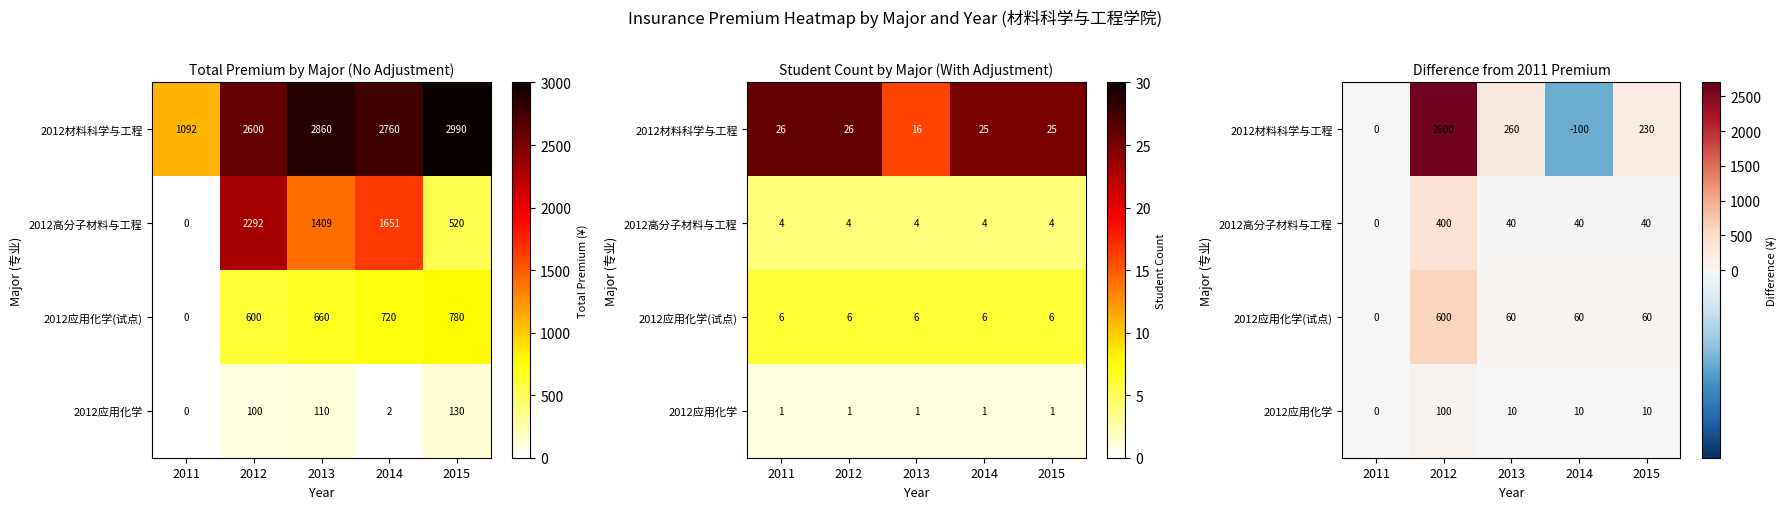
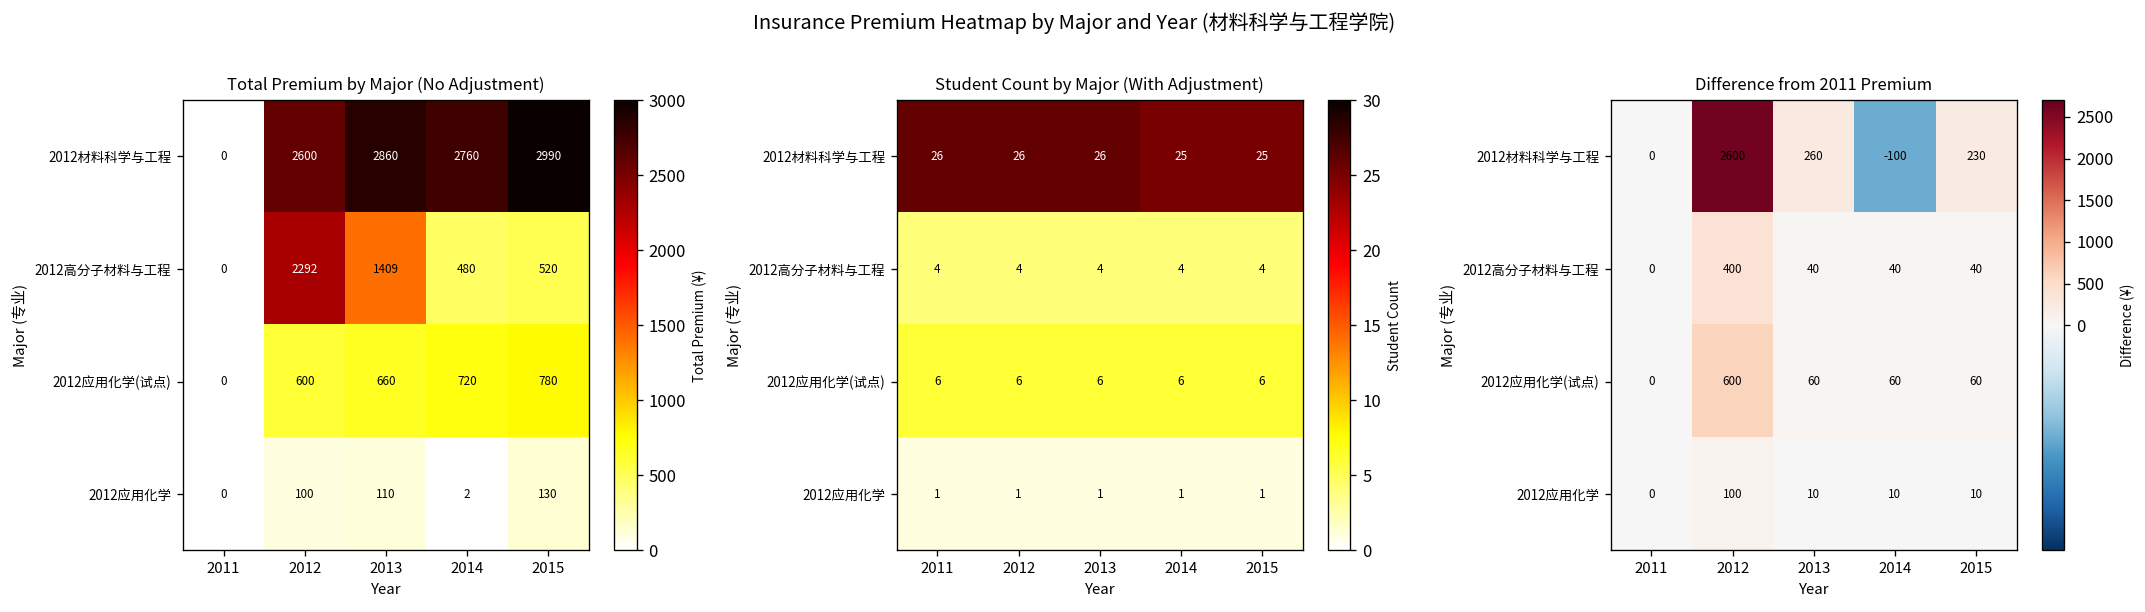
Total Premium by Major (No Adjustment), 2012材料科学与工程, 2011: 1092 -> 0
Total Premium by Major (No Adjustment), 2012高分子材料与工程, 2014: 1651 -> 480
Student Count by Major (With Adjustment), 2012材料科学与工程, 2013: 16 -> 26
